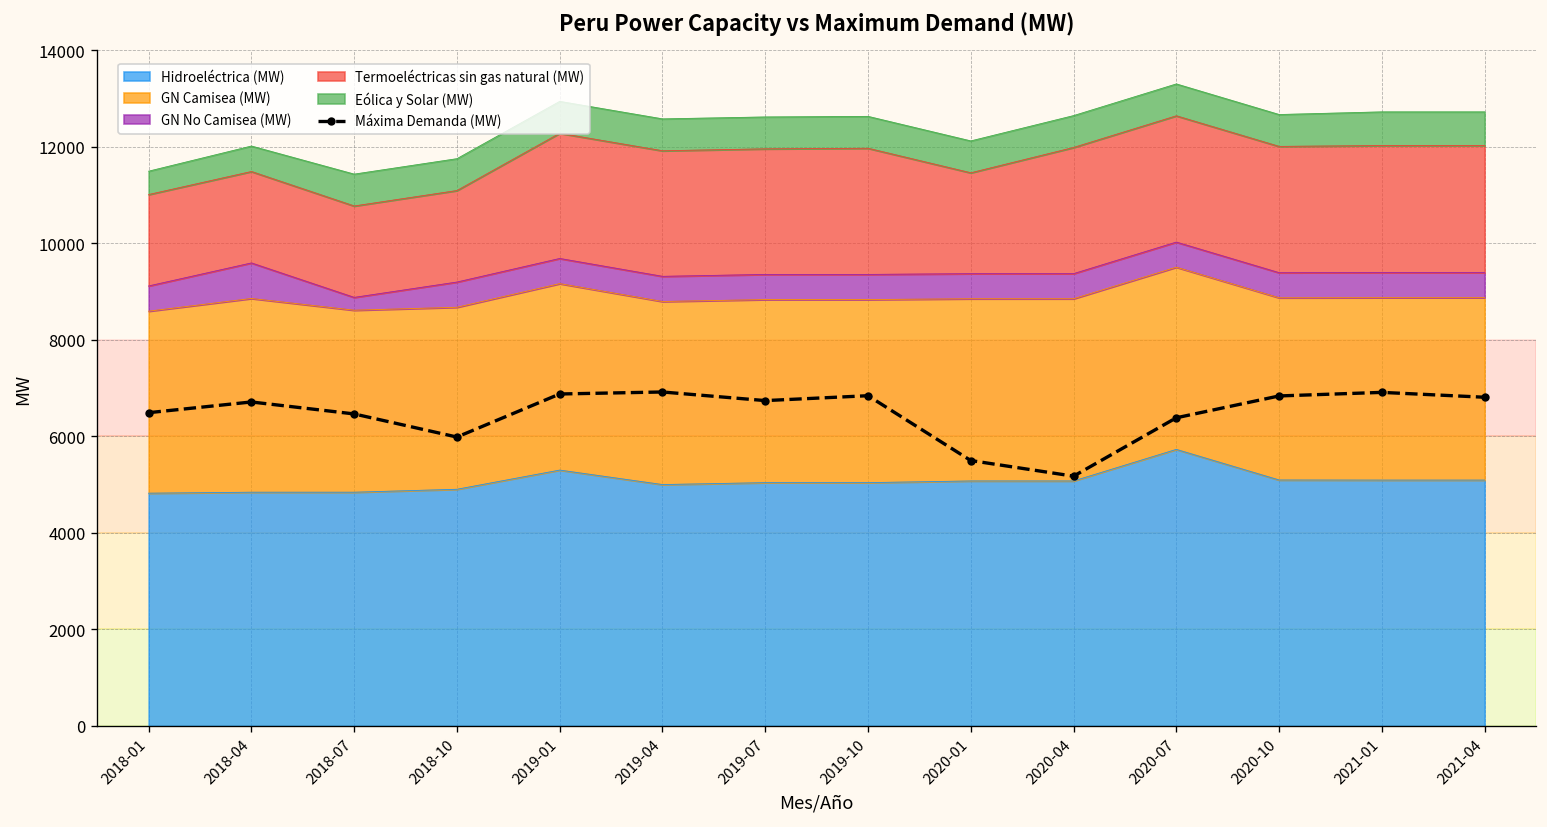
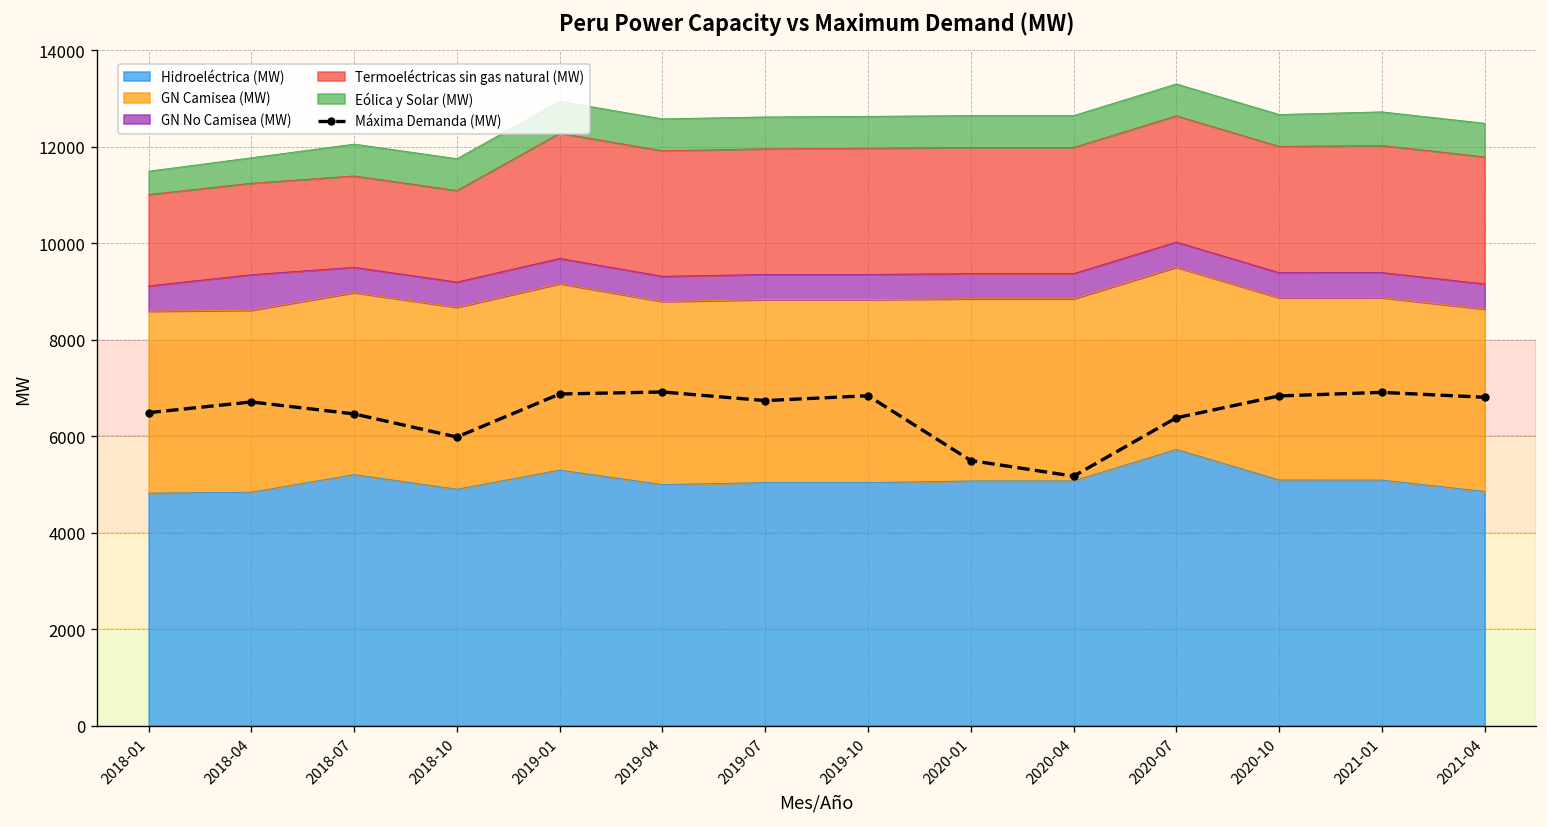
GN Camisea (MW), 2018-04: 4000 -> 3800
Hidroeléctrica (MW), 2018-07: 4800 -> 5200
GN No Camisea (MW), 2018-07: 300 -> 500
Termoeléctricas sin gas natural (MW), 2020-01: 2100 -> 2600
Hidroeléctrica (MW), 2021-04: 5100 -> 4900
